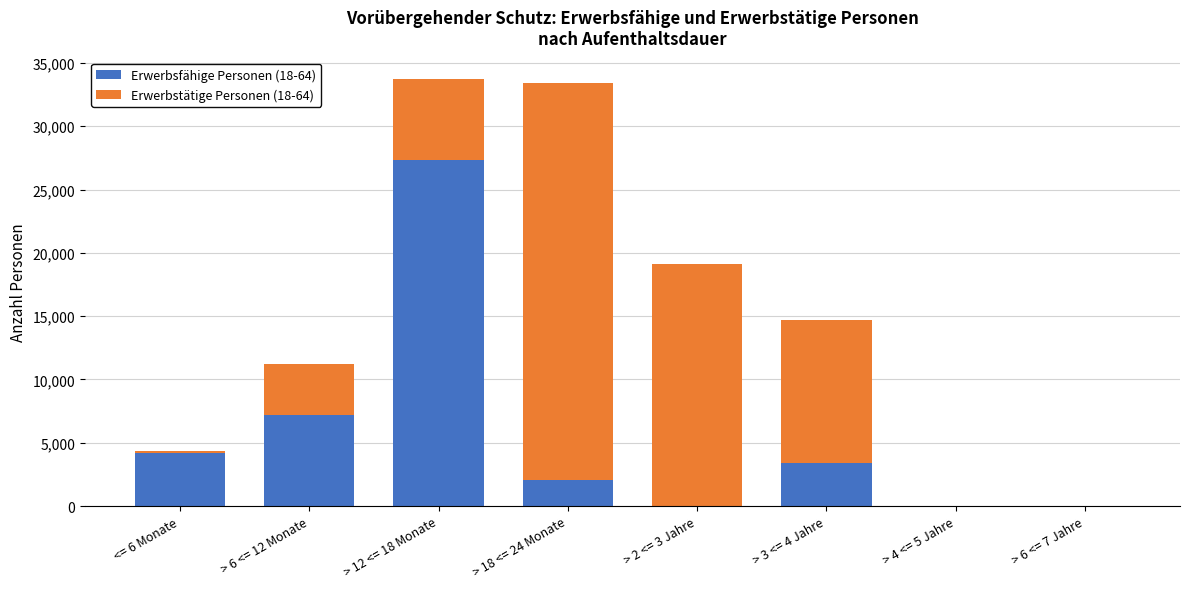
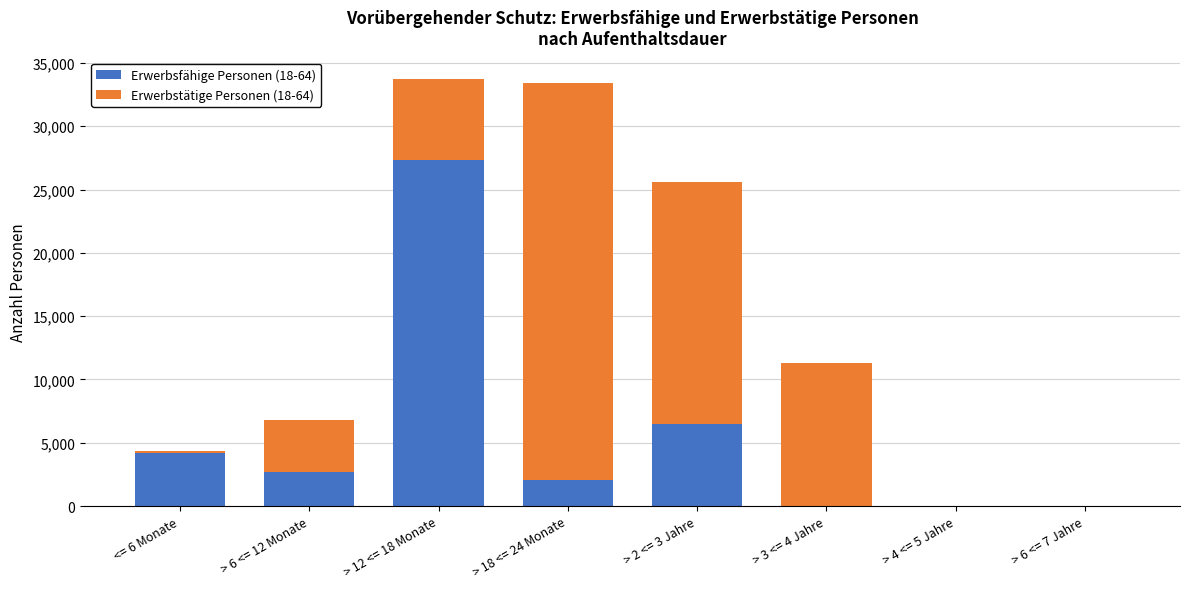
Erwerbsfähige Personen (18-64), > 6 <= 12 Monate: 7,200 -> 2,700
Erwerbsfähige Personen (18-64), > 2 <= 3 Jahre: 0 -> 6,500
Erwerbsfähige Personen (18-64), > 3 <= 4 Jahre: 3,400 -> 0
